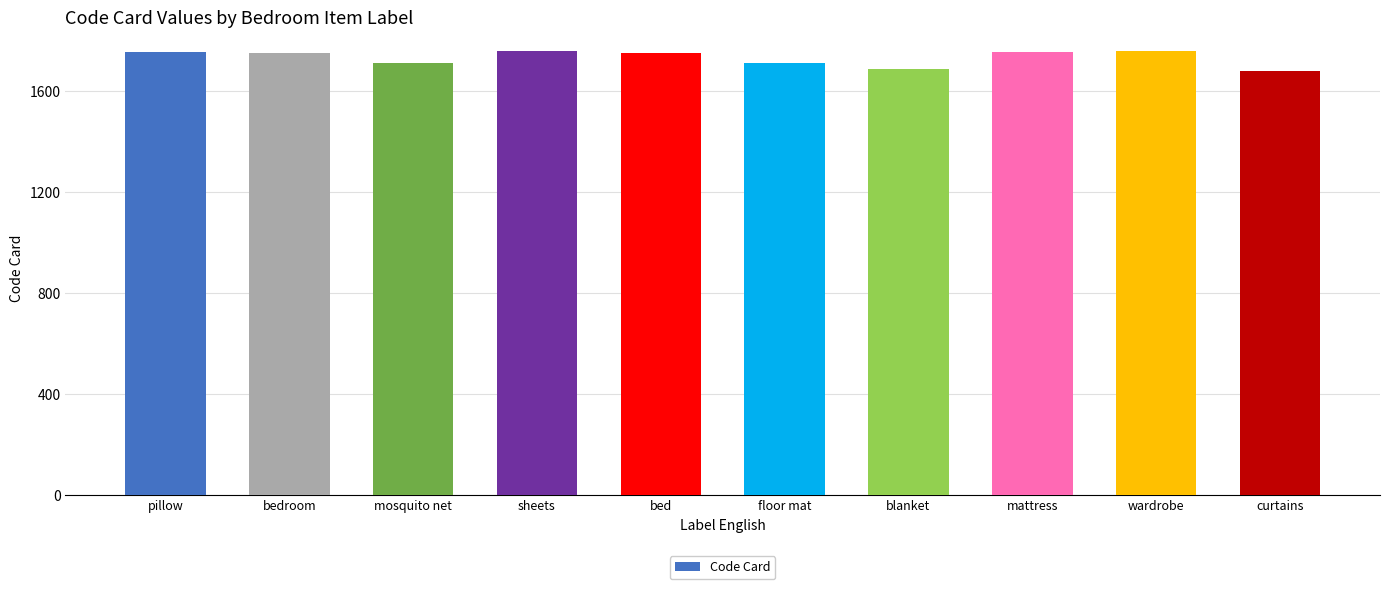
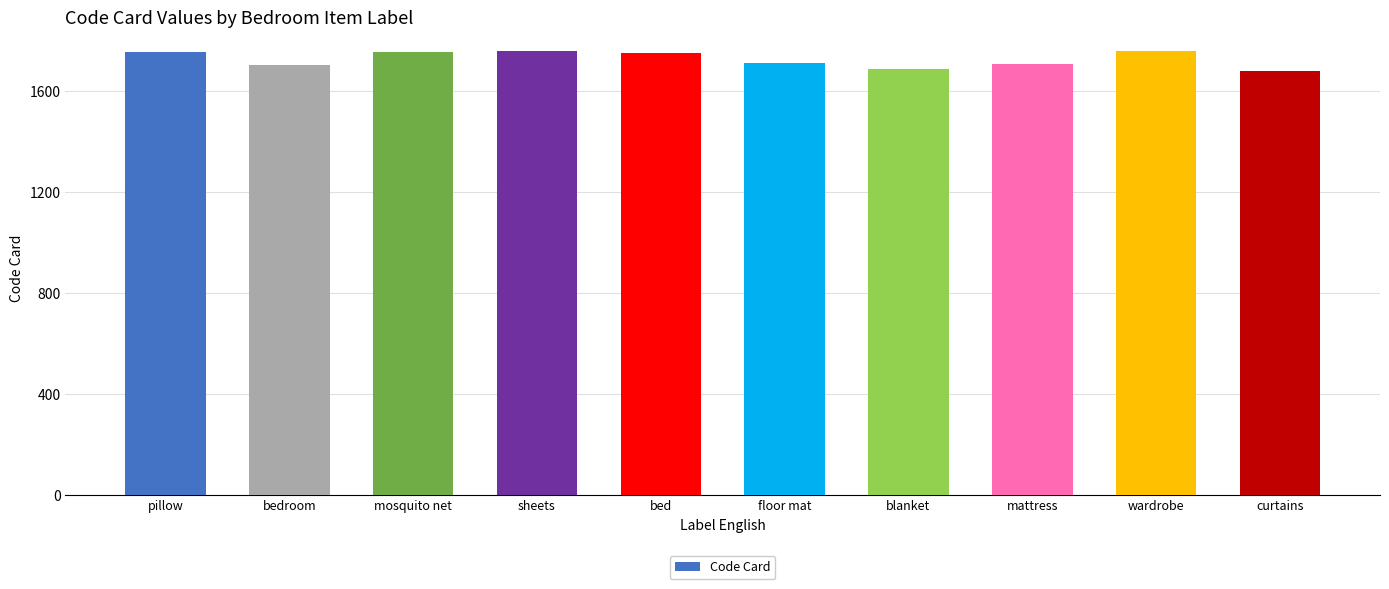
bedroom: 1750 -> 1700
mosquito net: 1710 -> 1760
mattress: 1750 -> 1710
